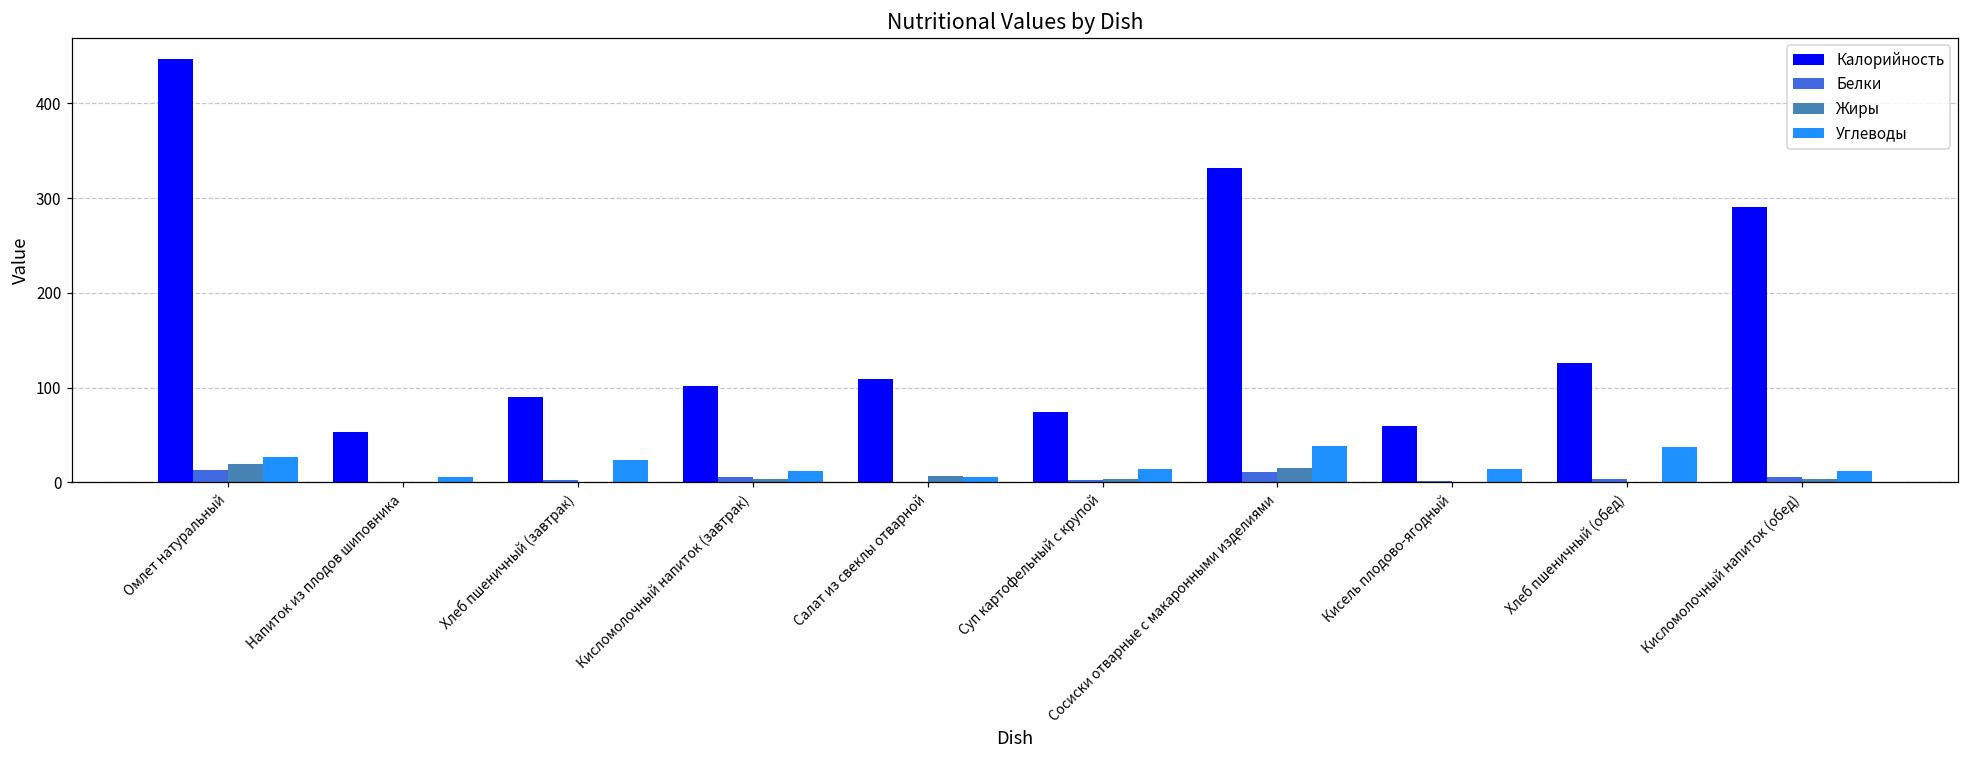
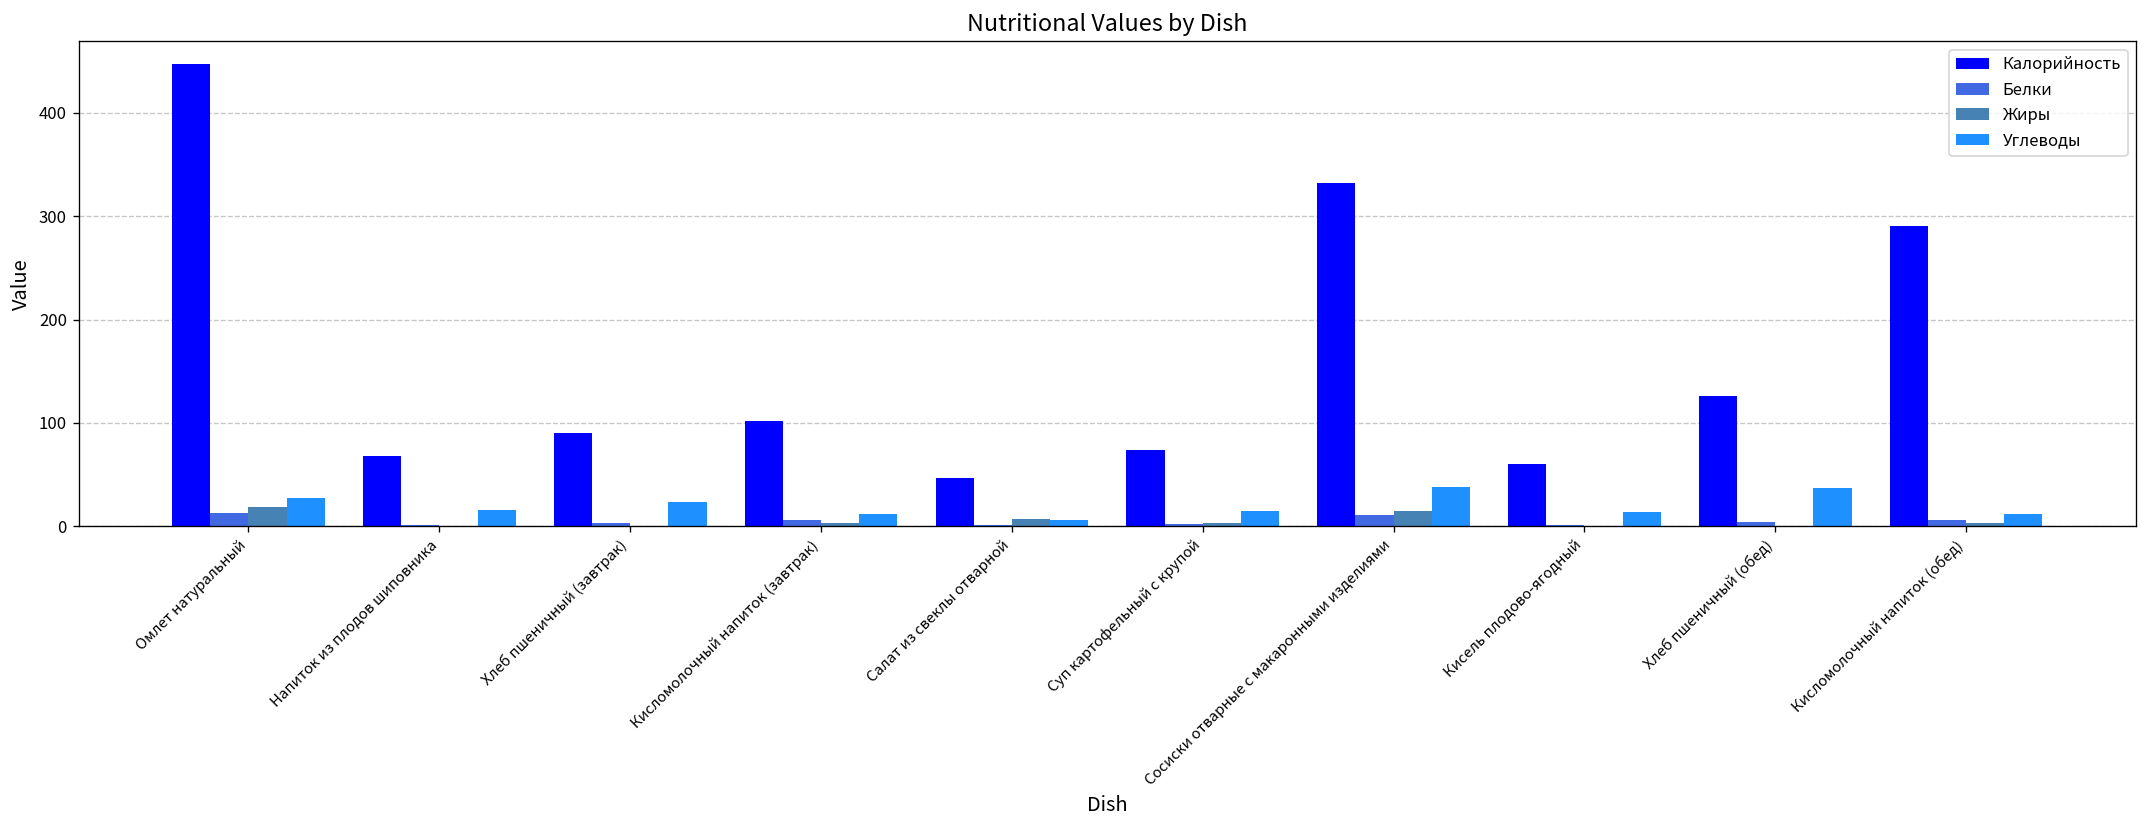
Калорийность, Напиток из плодов шиповника: 50 -> 70
Углеводы, Напиток из плодов шиповника: 10 -> 20
Калорийность, Салат из свеклы отварной: 110 -> 50
